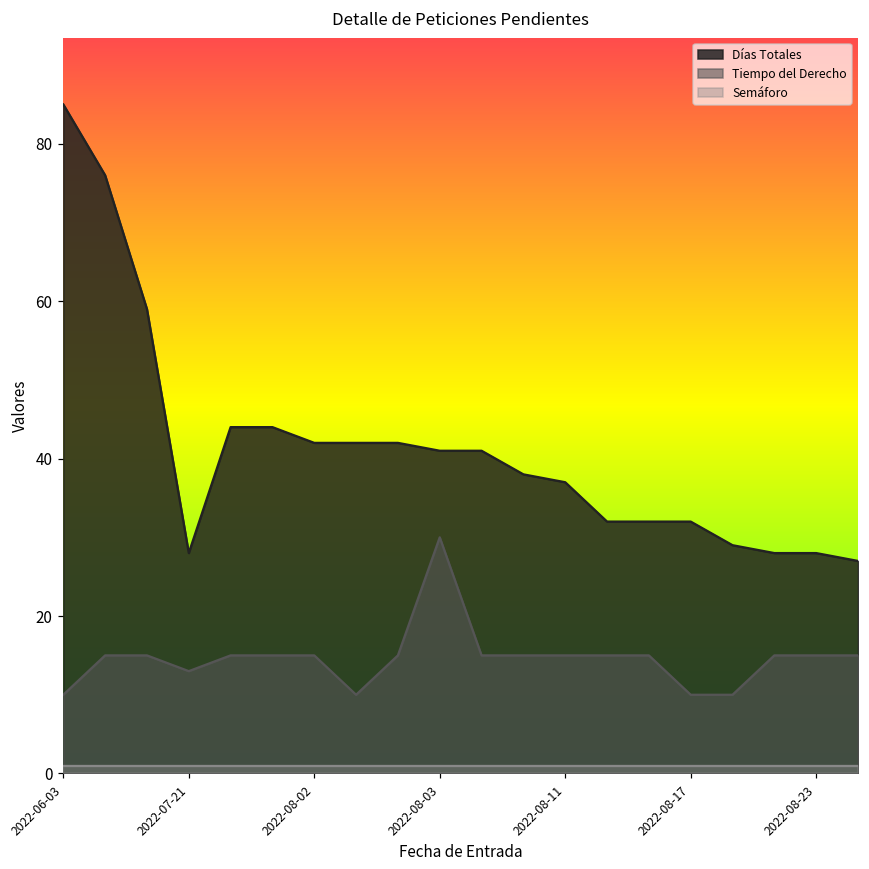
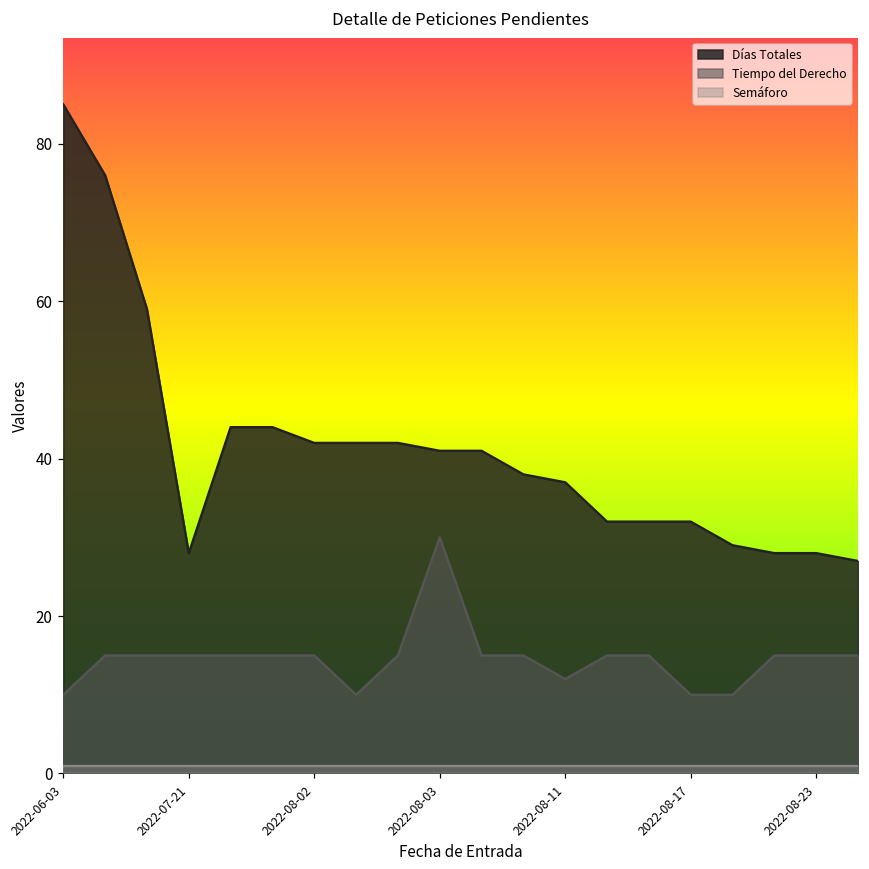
Tiempo del Derecho, 2022-07-21: 13 -> 15
Tiempo del Derecho, 2022-08-11: 15 -> 12
